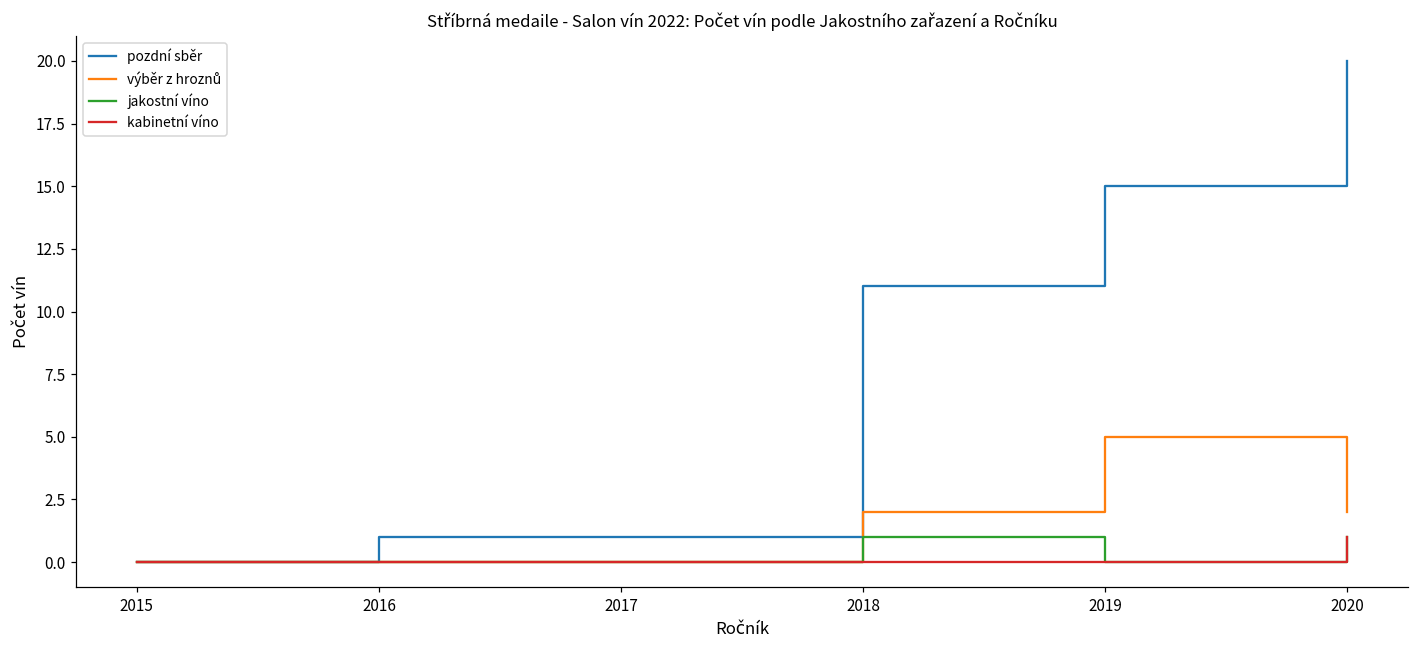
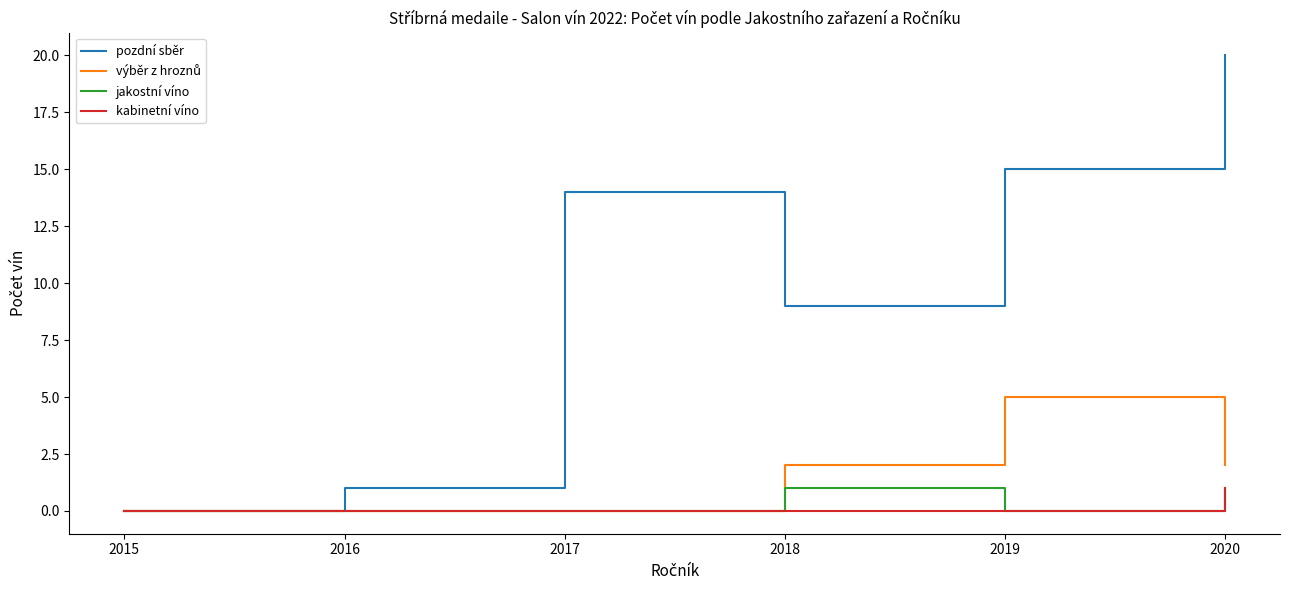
pozdní sběr, 2017: 1 -> 14
pozdní sběr, 2018: 11 -> 9
